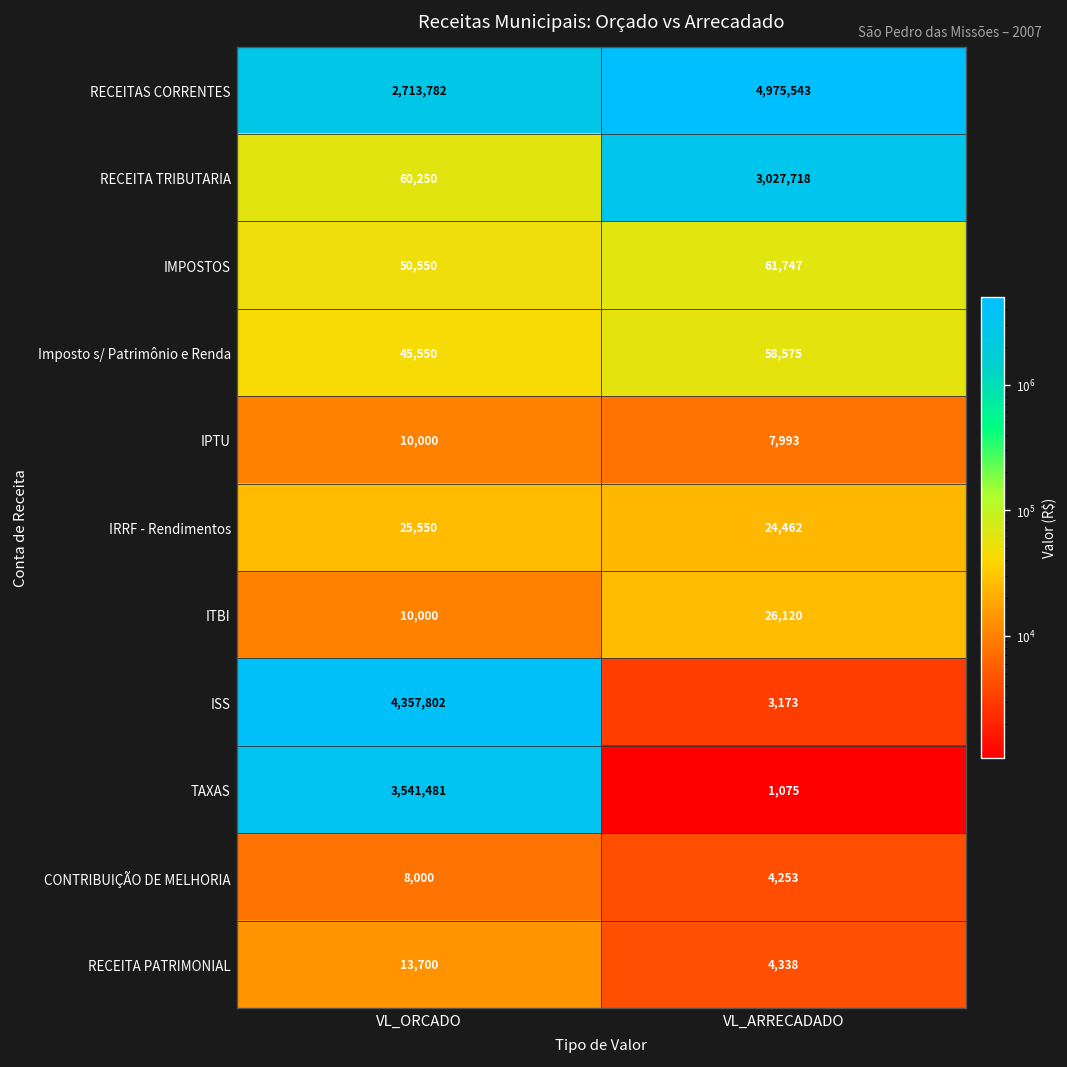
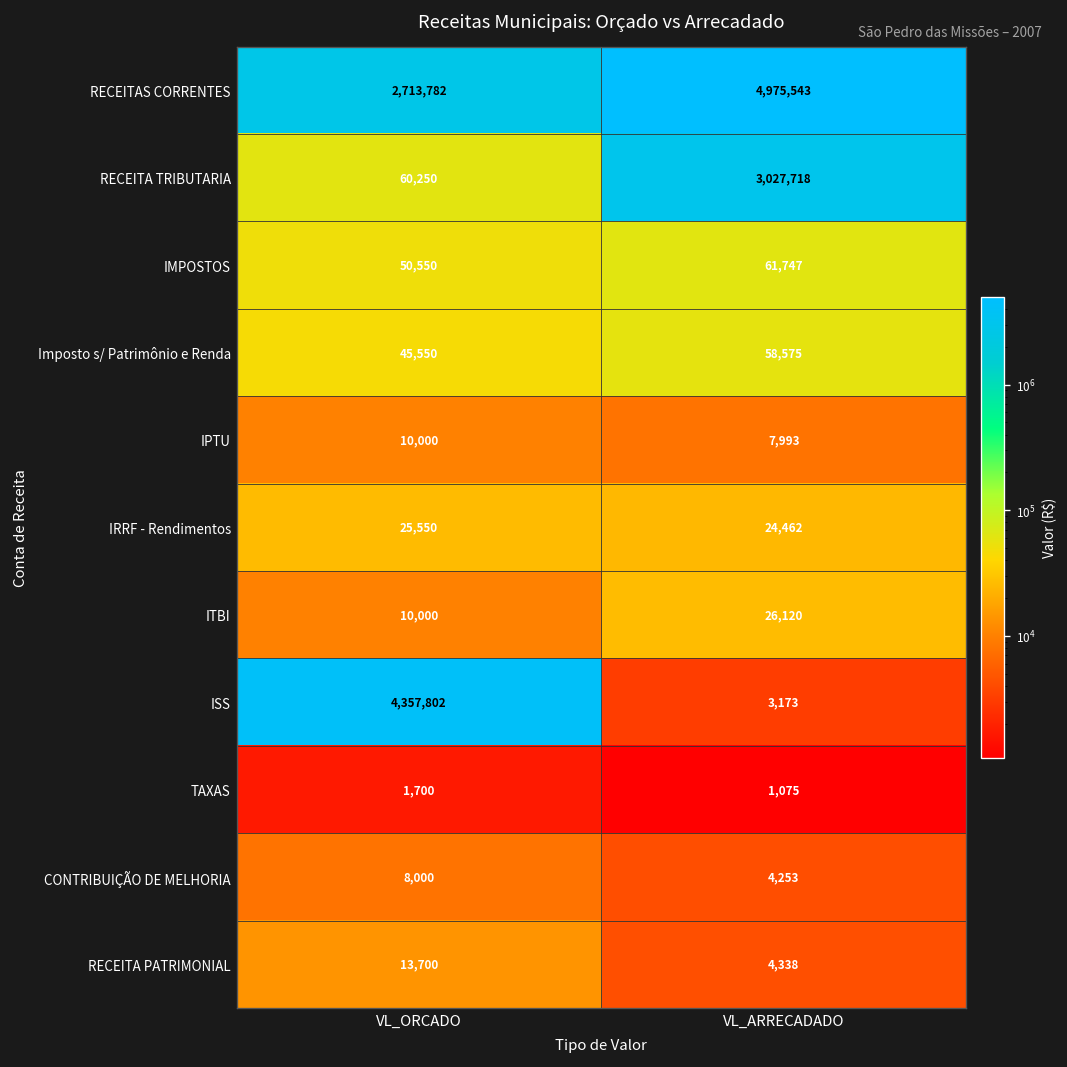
TAXAS, VL_ORCADO: 3,541,481 -> 1,700
